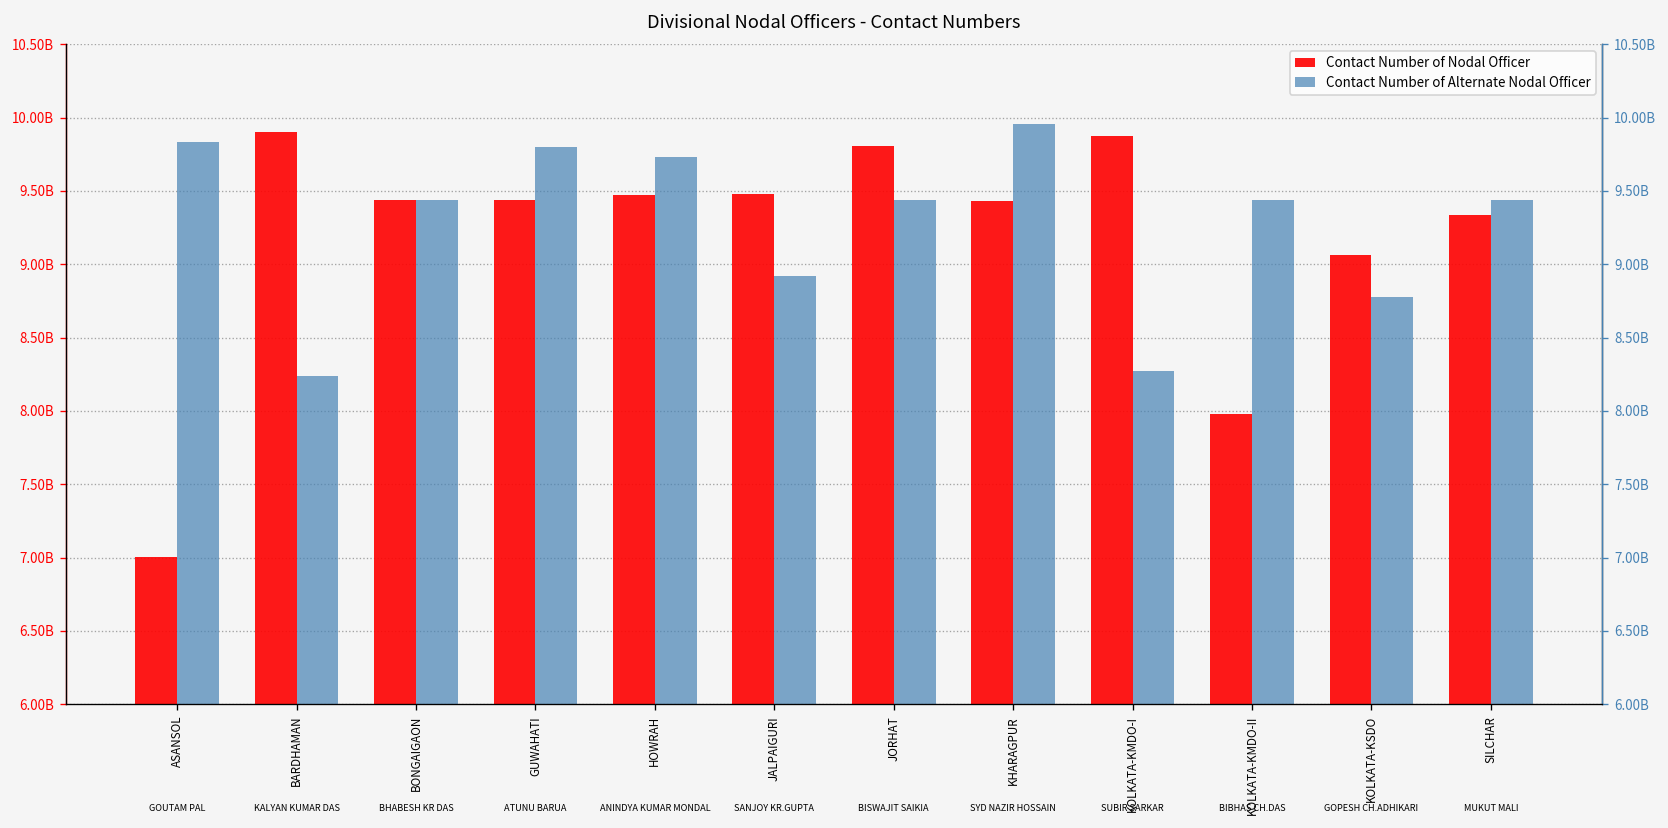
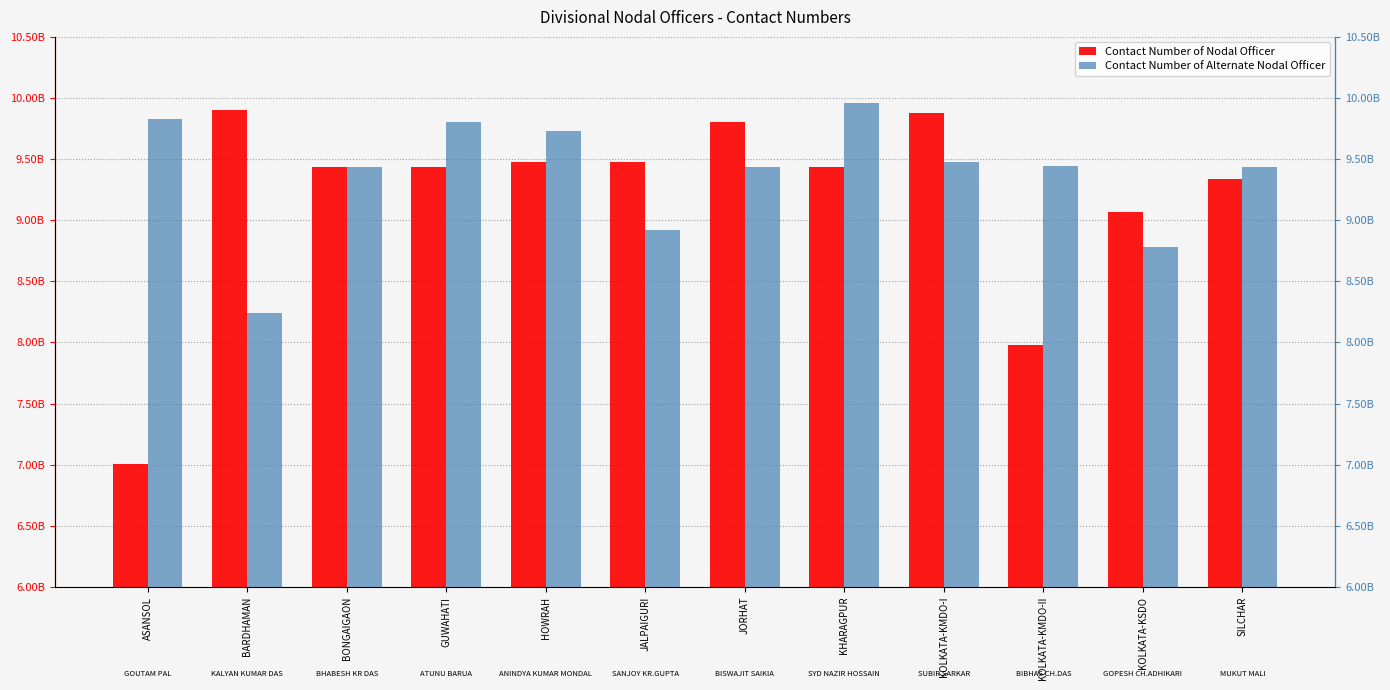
Contact Number of Alternate Nodal Officer, KOLKATA-KMDO-I: 8280000000 -> 9480000000
